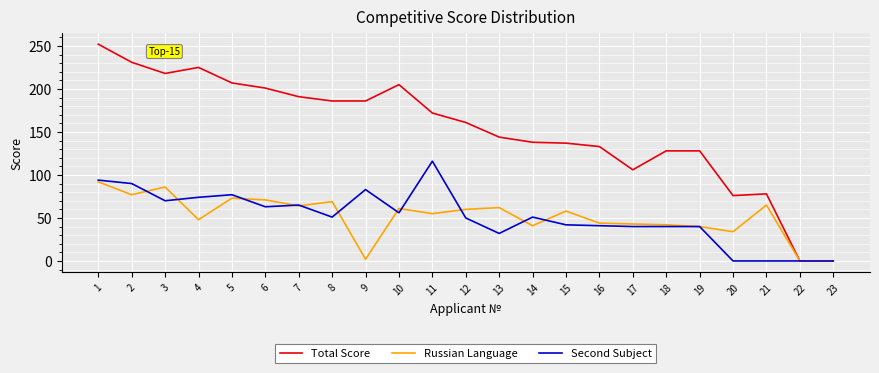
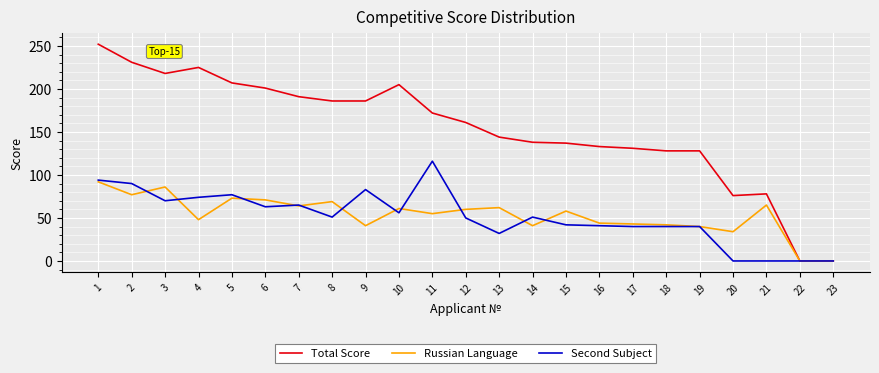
Russian Language, 9: 0 -> 40
Total Score, 17: 110 -> 130
